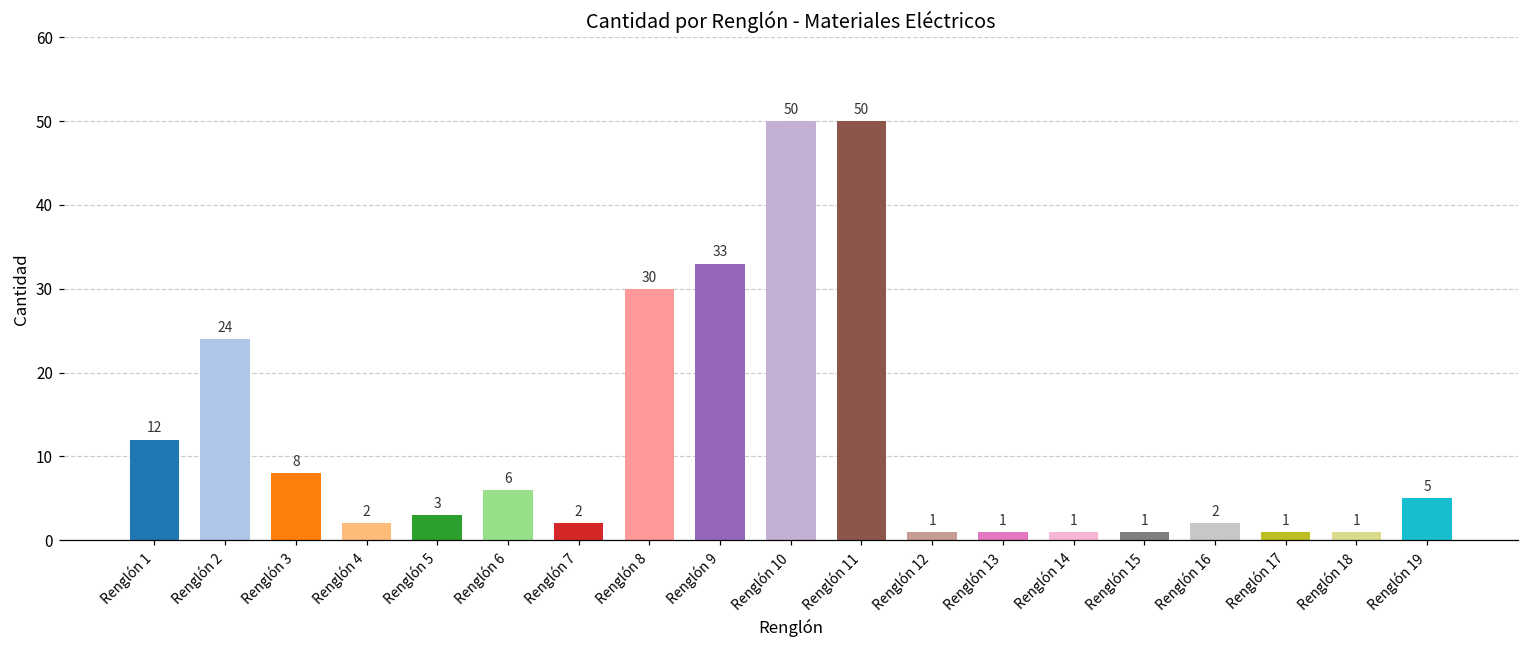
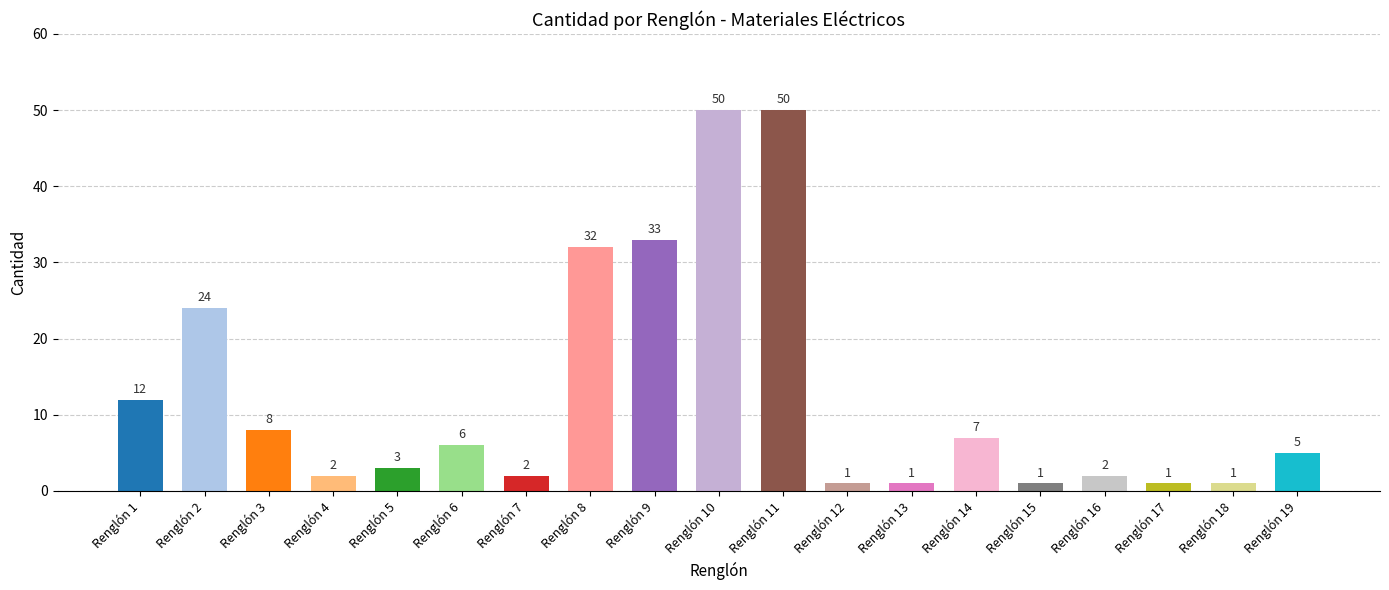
Renglón 8: 30 -> 32
Renglón 14: 1 -> 7
